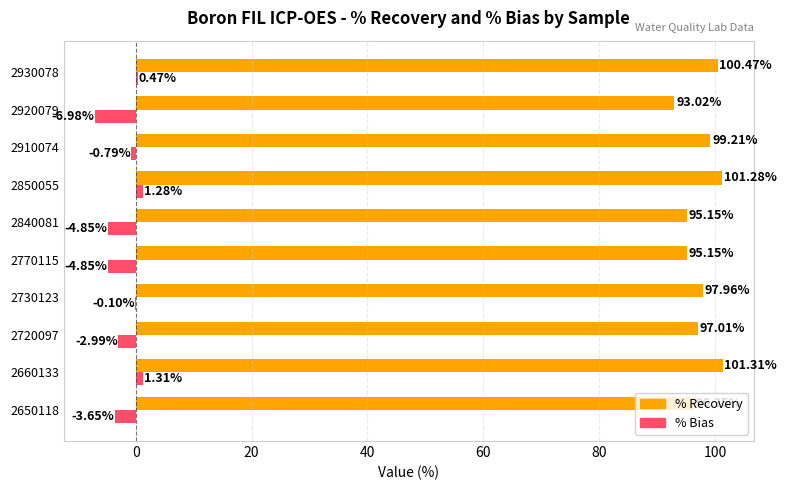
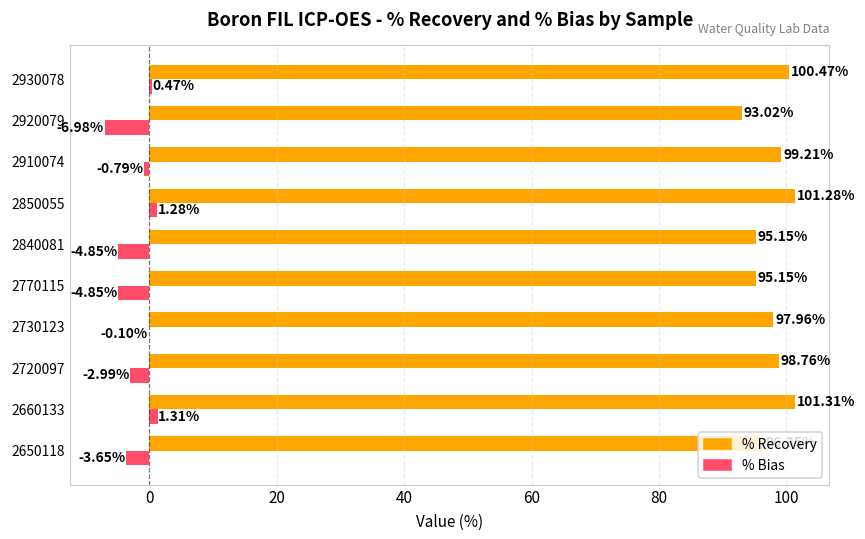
% Recovery, 2720097: 97.01% -> 98.76%
